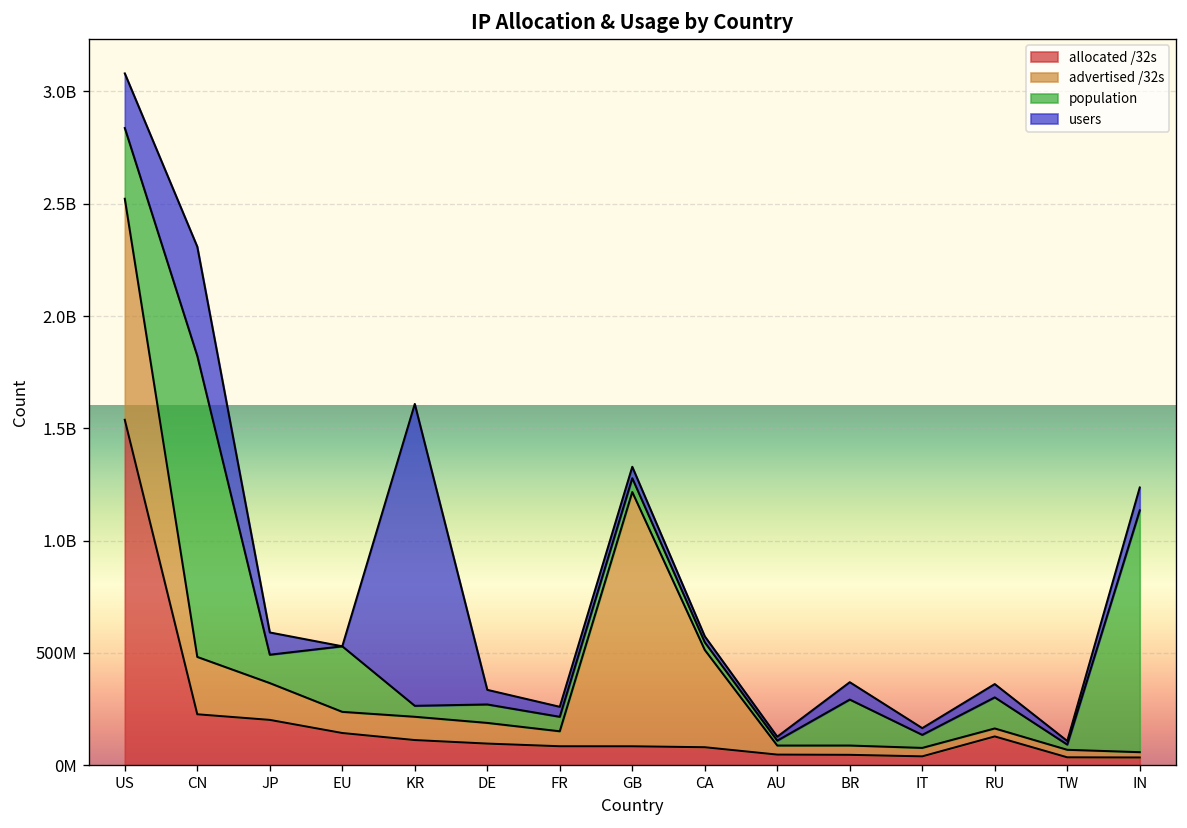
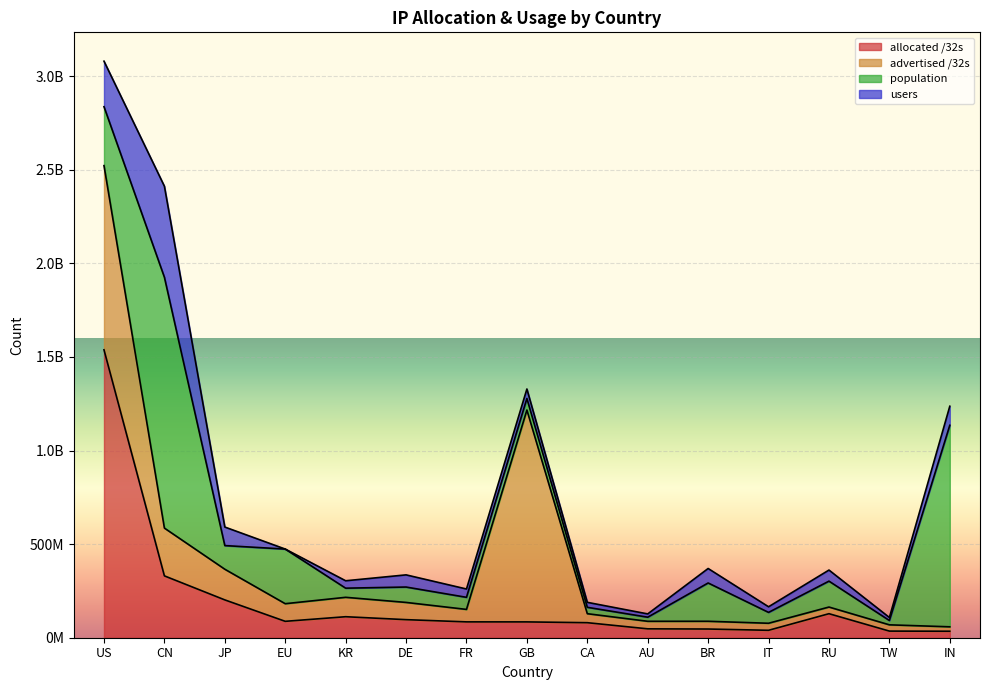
allocated /32s, CN: 230000000 -> 330000000
allocated /32s, EU: 140000000 -> 90000000
users, KR: 1340000000 -> 40000000
advertised /32s, CA: 430000000 -> 50000000
